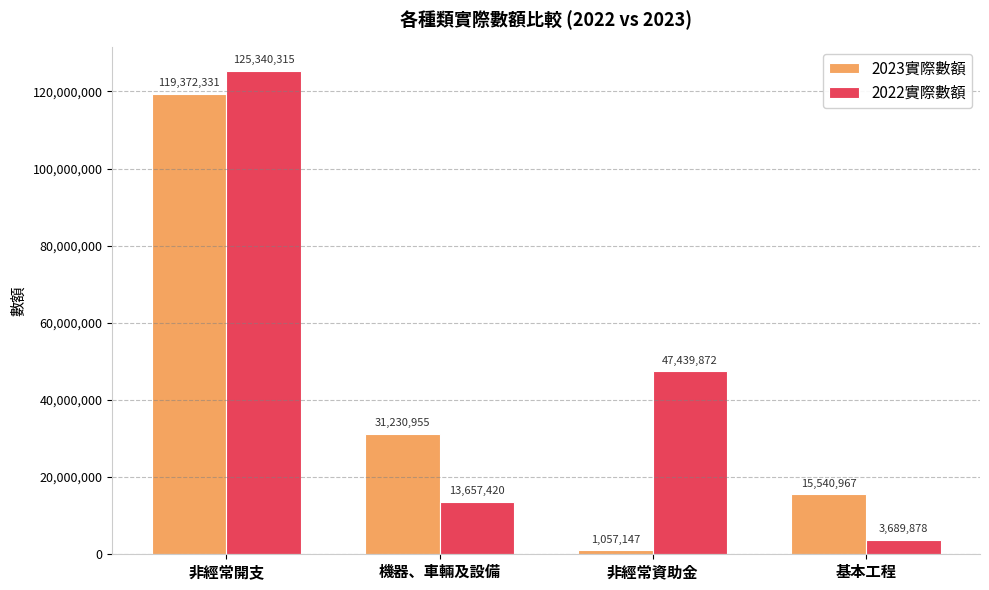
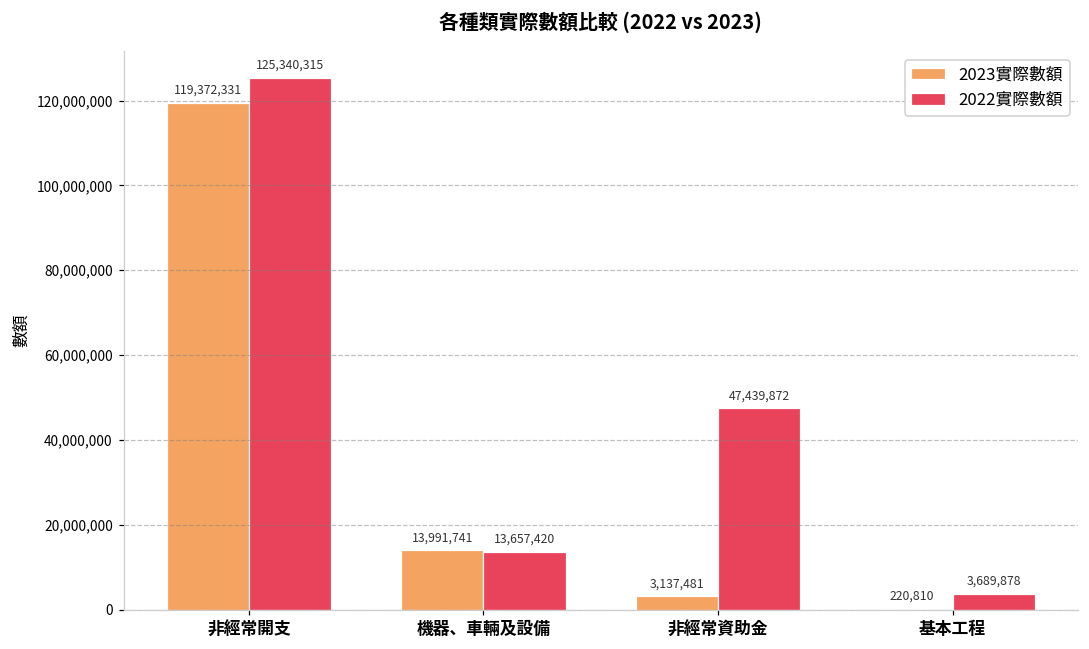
2023實際數額, 機器、車輛及設備: 31,230,955 -> 13,991,741
2023實際數額, 非經常資助金: 1,057,147 -> 3,137,481
2023實際數額, 基本工程: 15,540,967 -> 220,810
